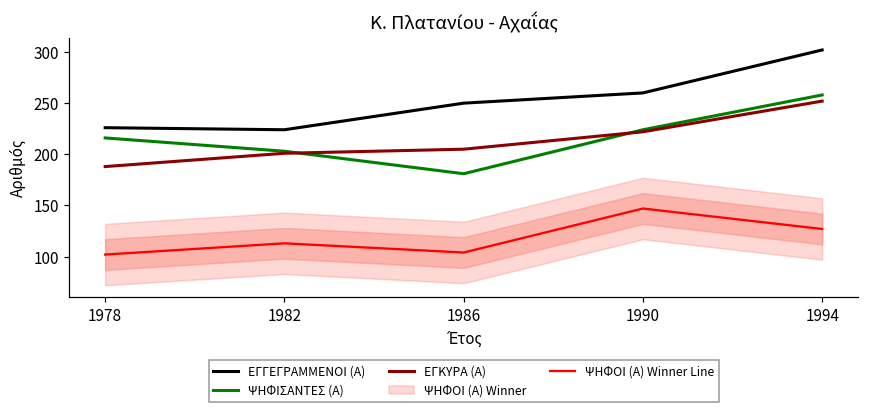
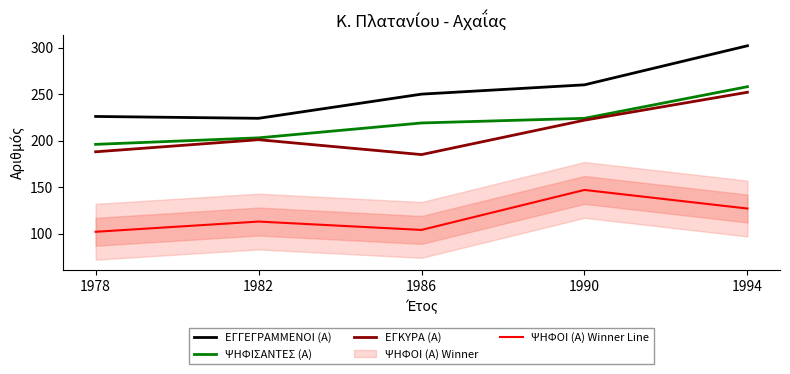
ΨΗΦΙΣΑΝΤΕΣ (Α), 1978: 220 -> 200
ΨΗΦΙΣΑΝΤΕΣ (Α), 1986: 180 -> 220
ΕΓΚΥΡΑ (Α), 1986: 210 -> 190
